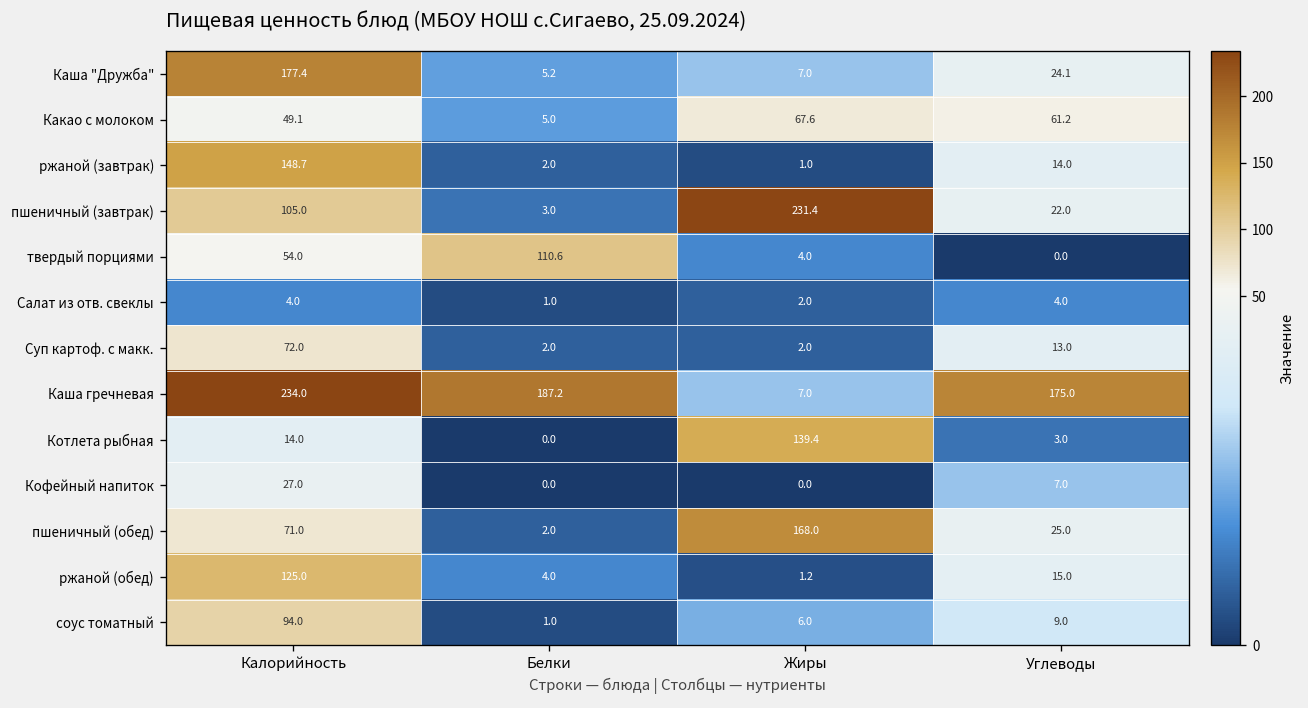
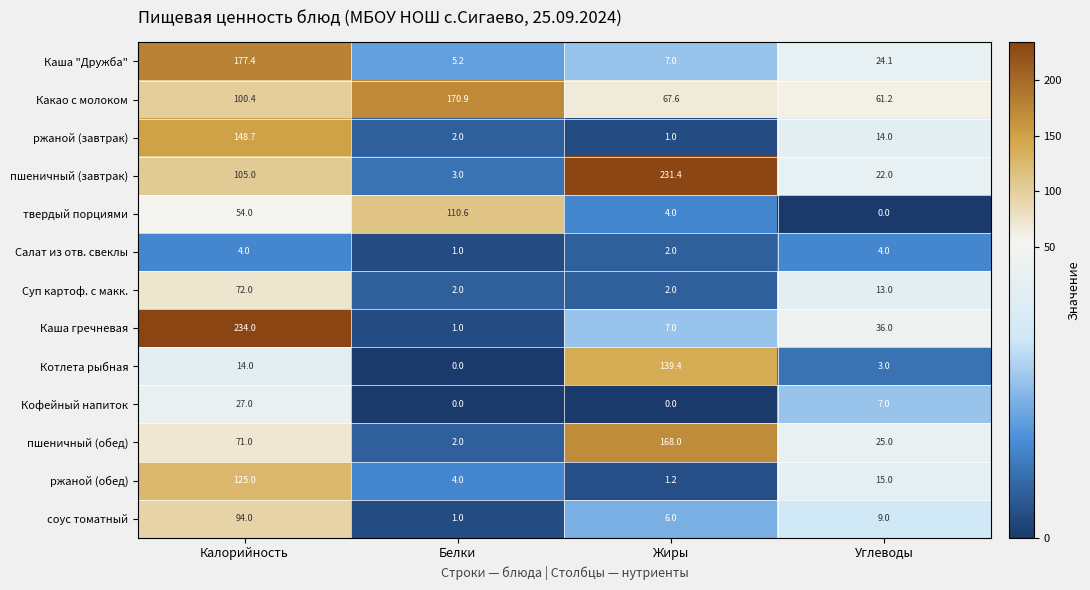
Какао с молоком, Калорийность: 49.1 -> 100.4
Какао с молоком, Белки: 5.0 -> 170.9
Каша гречневая, Белки: 187.2 -> 1.0
Каша гречневая, Углеводы: 175.0 -> 36.0
